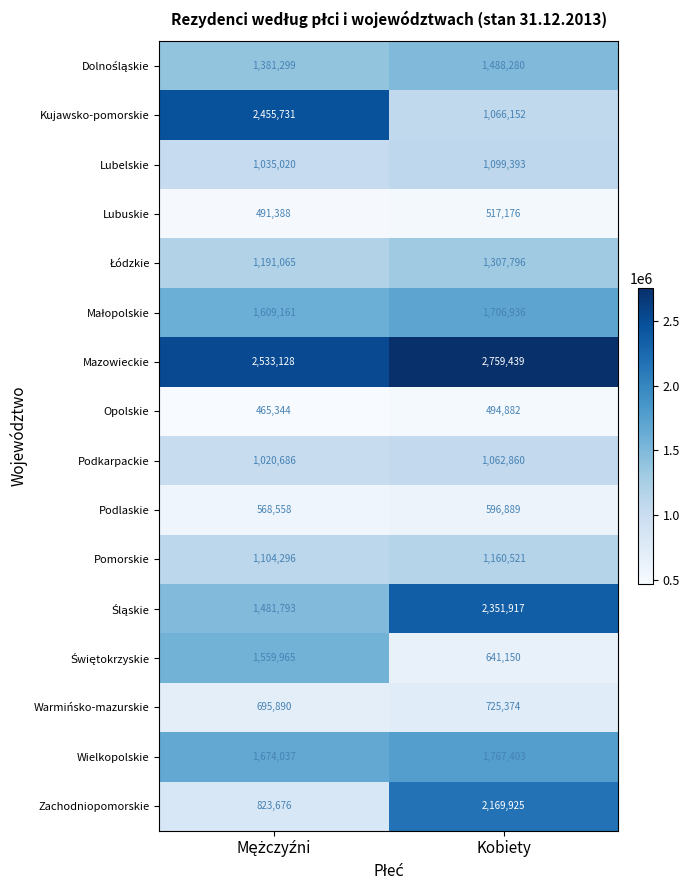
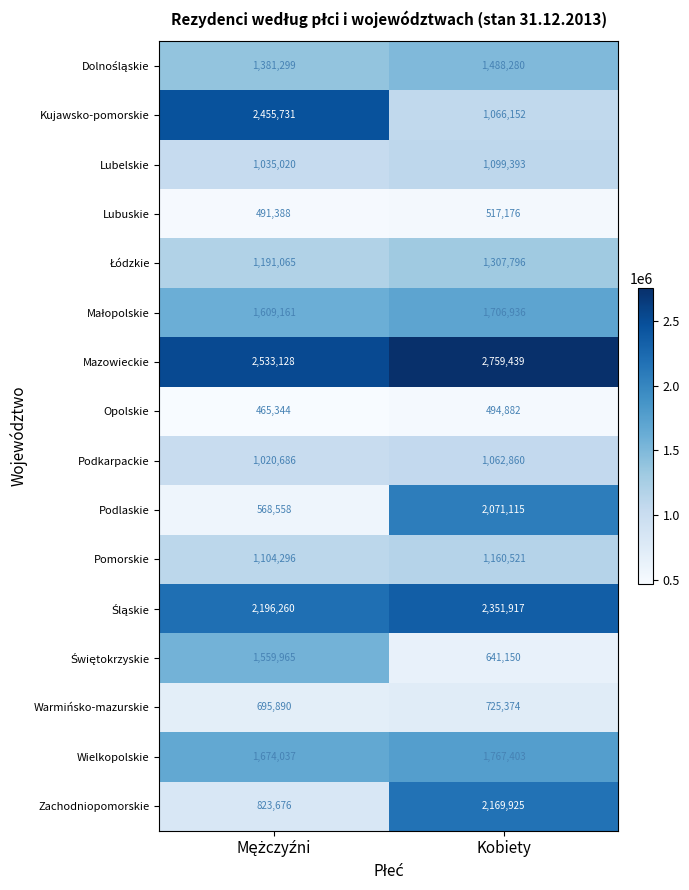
Podlaskie, Kobiety: 596,889 -> 2,071,115
Śląskie, Mężczyźni: 1,481,793 -> 2,196,260
